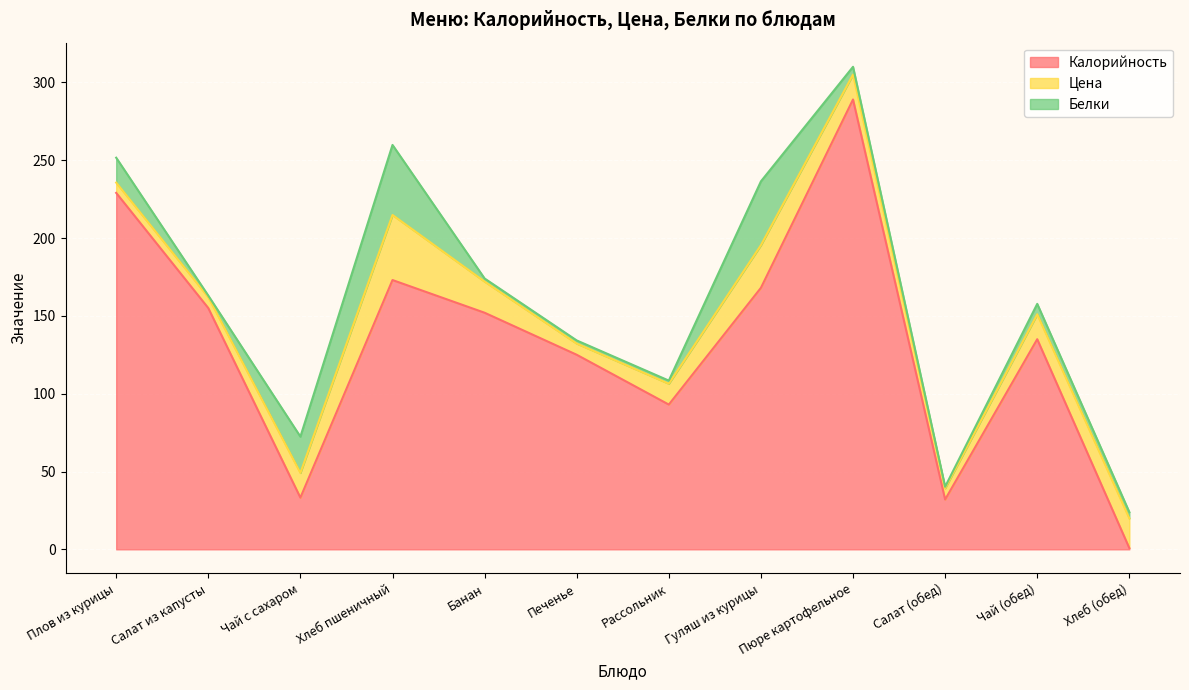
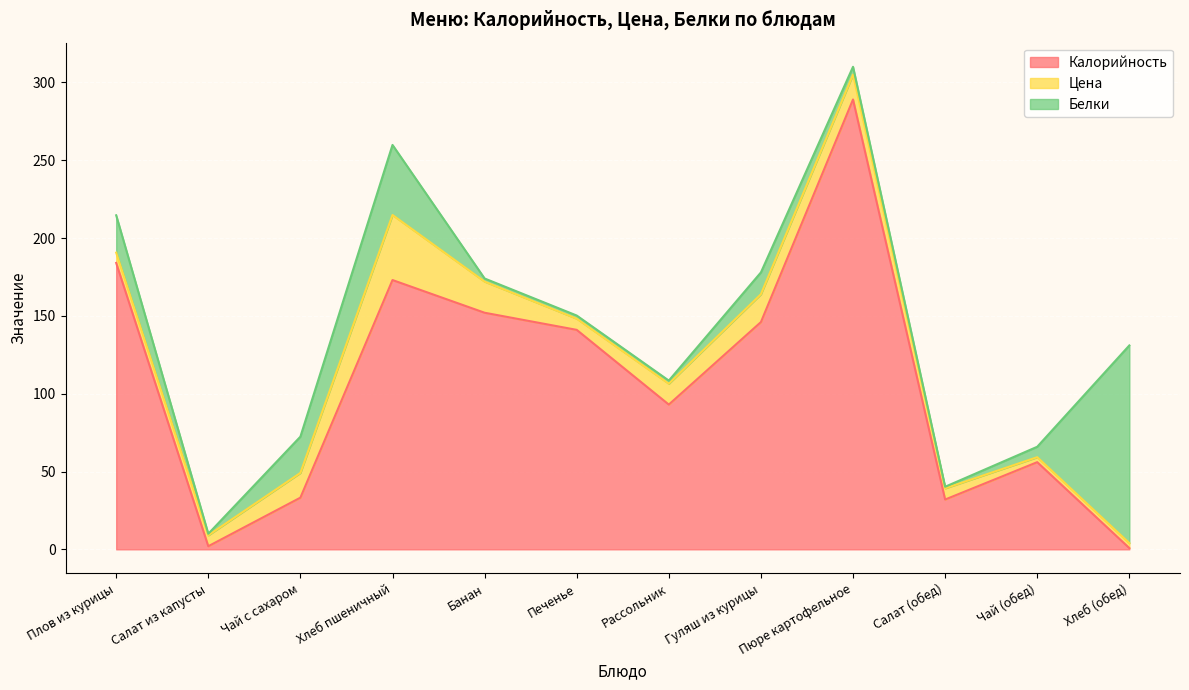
Калорийность, Плов из курицы: 229 -> 184
Белки, Плов из курицы: 16 -> 24
Калорийность, Салат из капусты: 155 -> 2
Калорийность, Печенье: 125 -> 141
Калорийность, Гуляш из курицы: 168 -> 146
Цена, Гуляш из курицы: 27 -> 18
Белки, Гуляш из курицы: 41 -> 14
Калорийность, Чай (обед): 135 -> 56
Цена, Чай (обед): 16 -> 3
Цена, Хлеб (обед): 19 -> 3
Белки, Хлеб (обед): 4 -> 127
